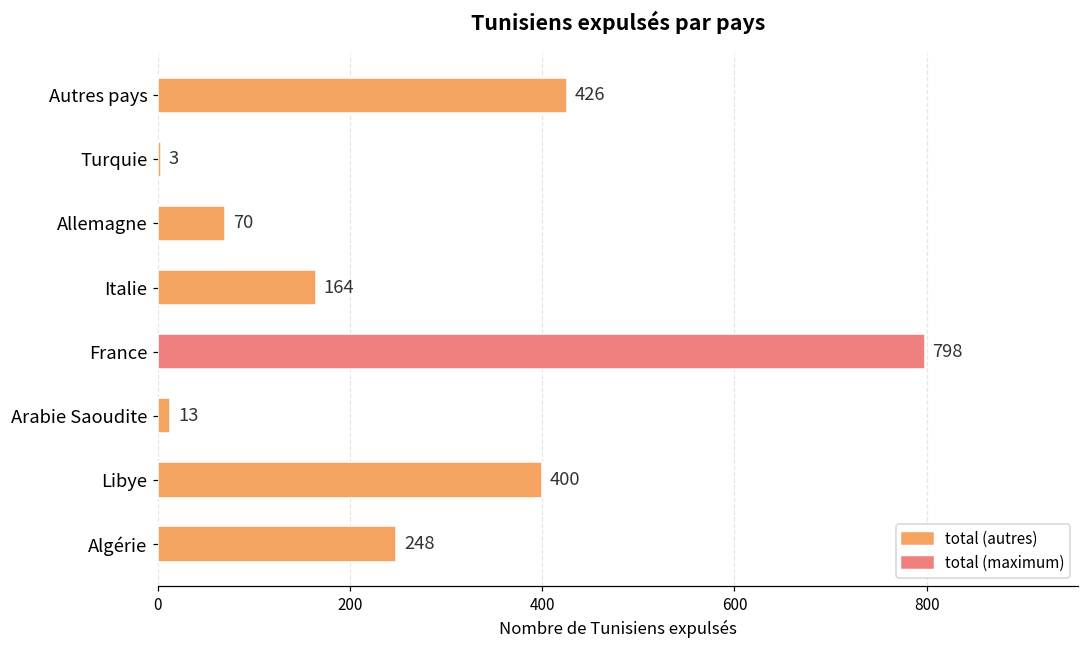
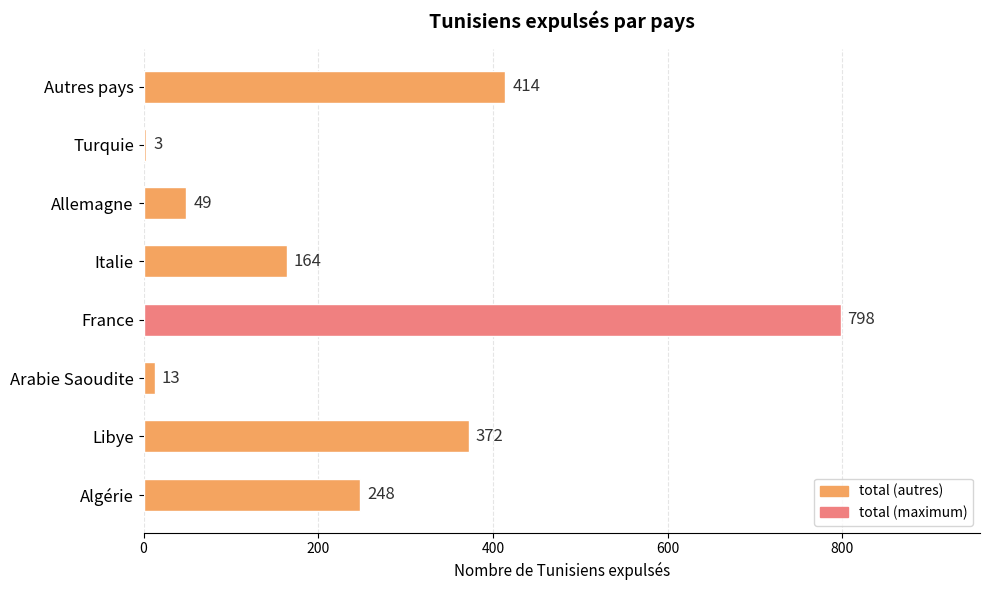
Autres pays: 426 -> 414
Allemagne: 70 -> 49
Libye: 400 -> 372
